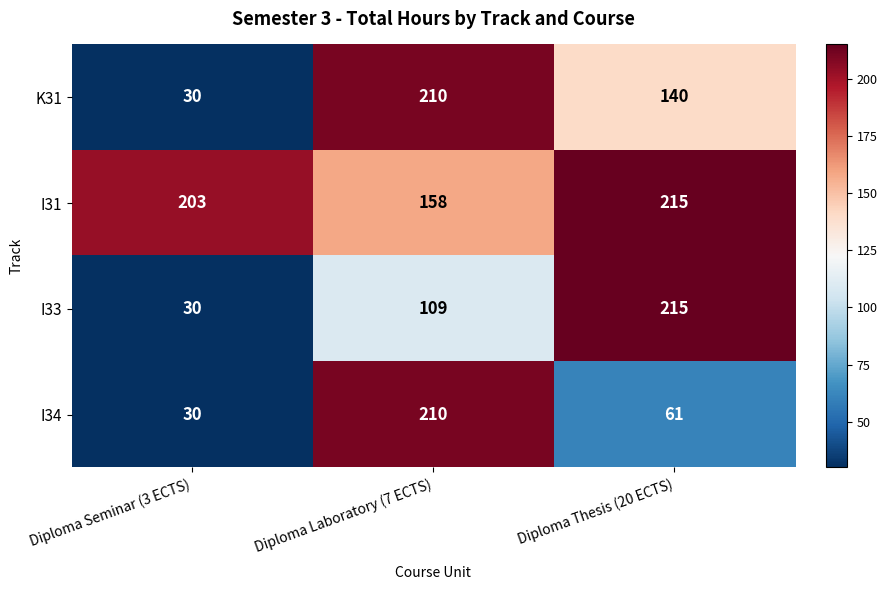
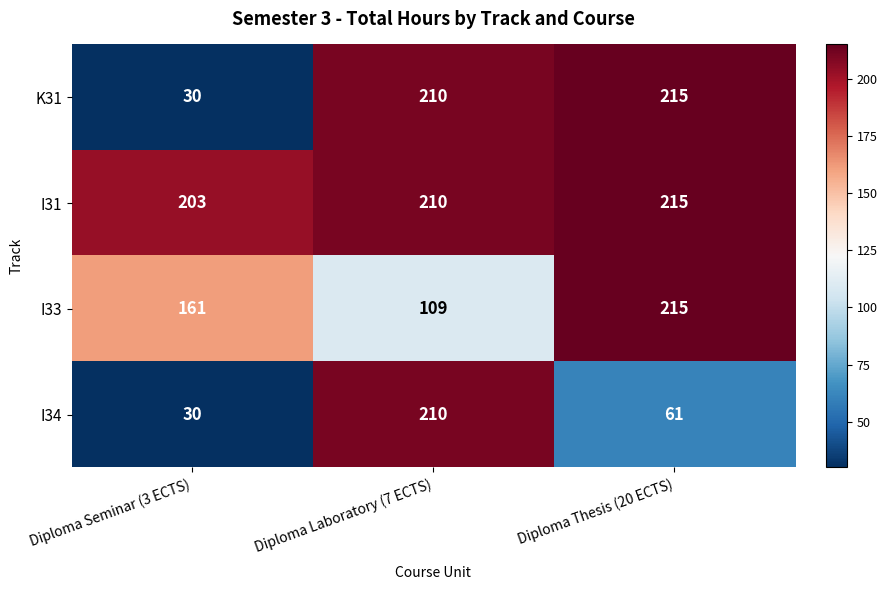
K31, Diploma Thesis (20 ECTS): 140 -> 215
I31, Diploma Laboratory (7 ECTS): 158 -> 210
I33, Diploma Seminar (3 ECTS): 30 -> 161
